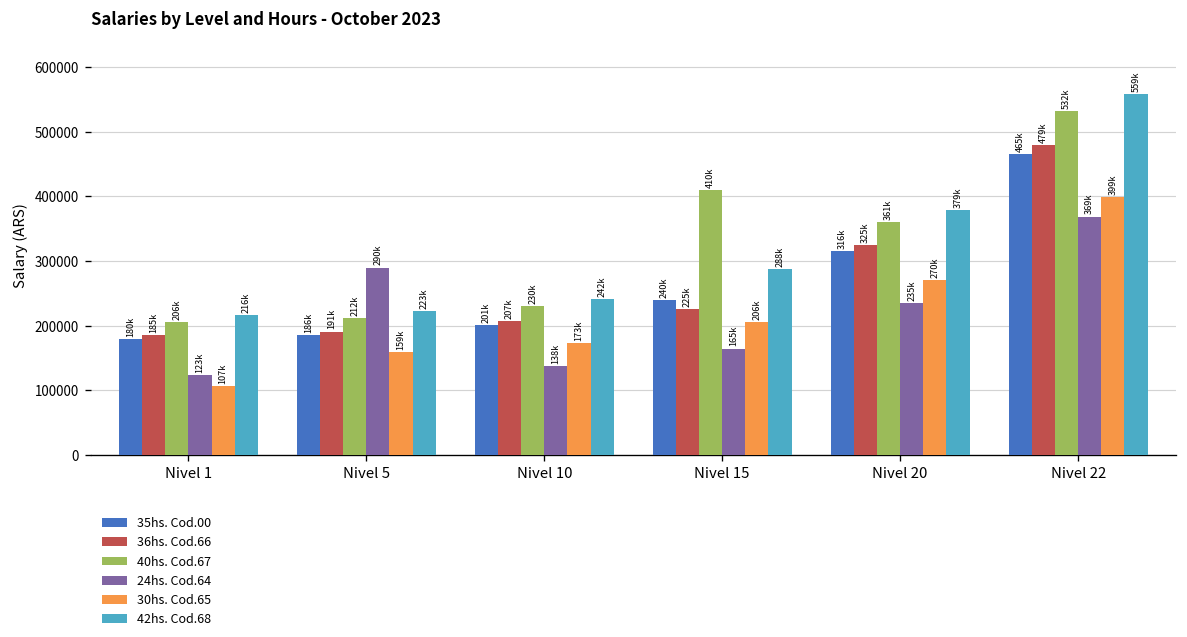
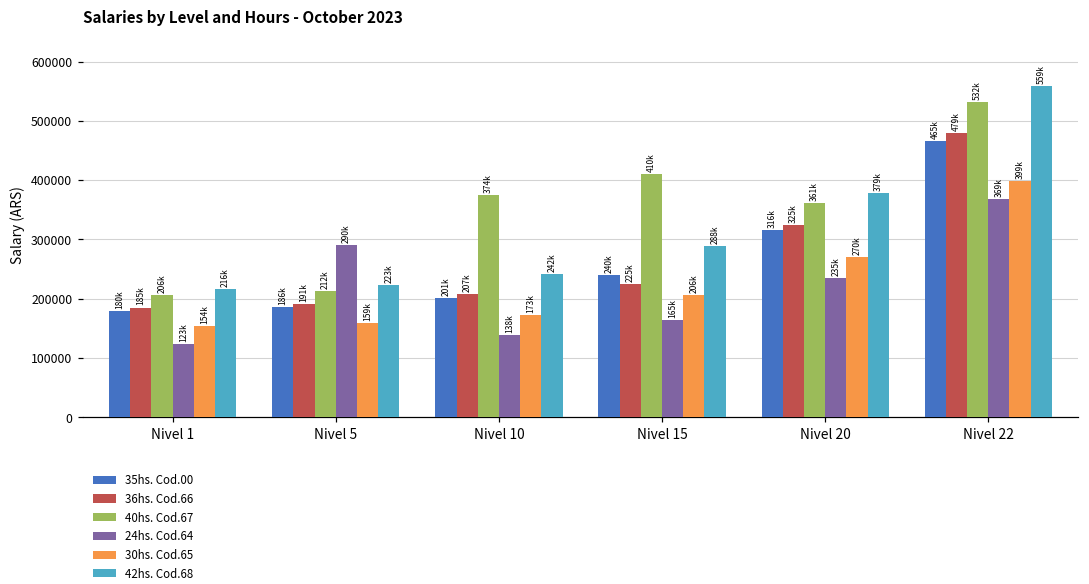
30hs. Cod.65, Nivel 1: 107k -> 154k
40hs. Cod.67, Nivel 10: 230k -> 374k
